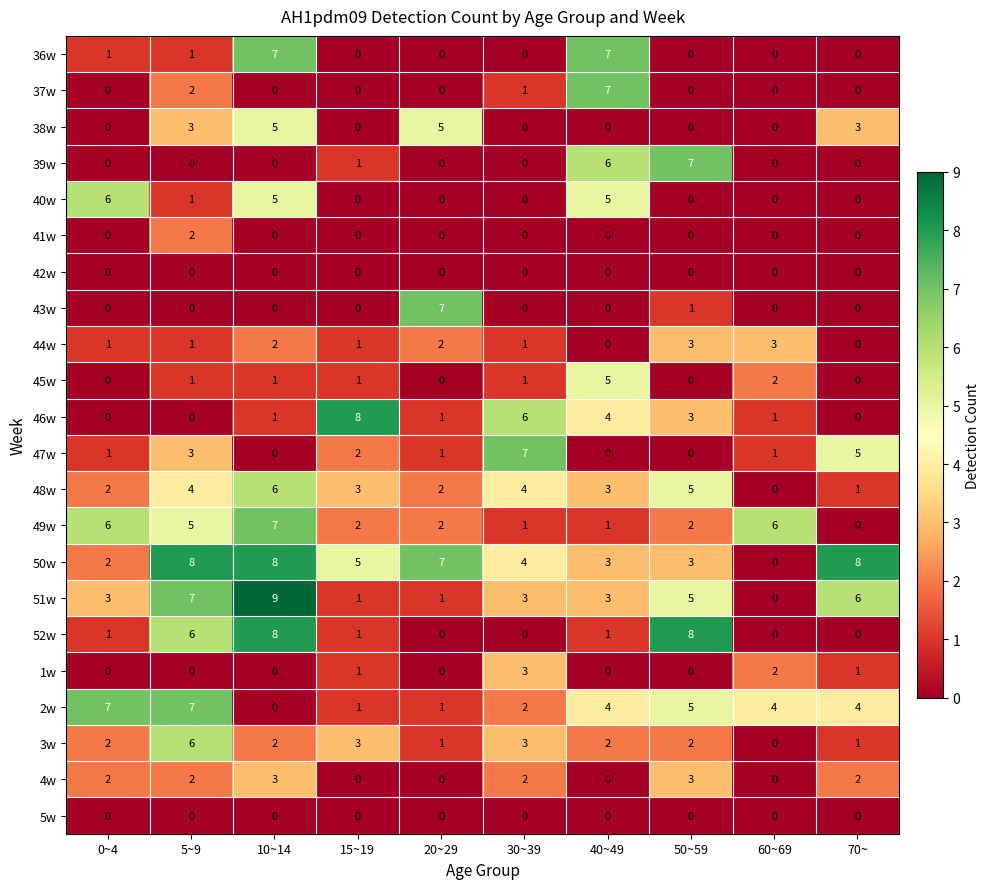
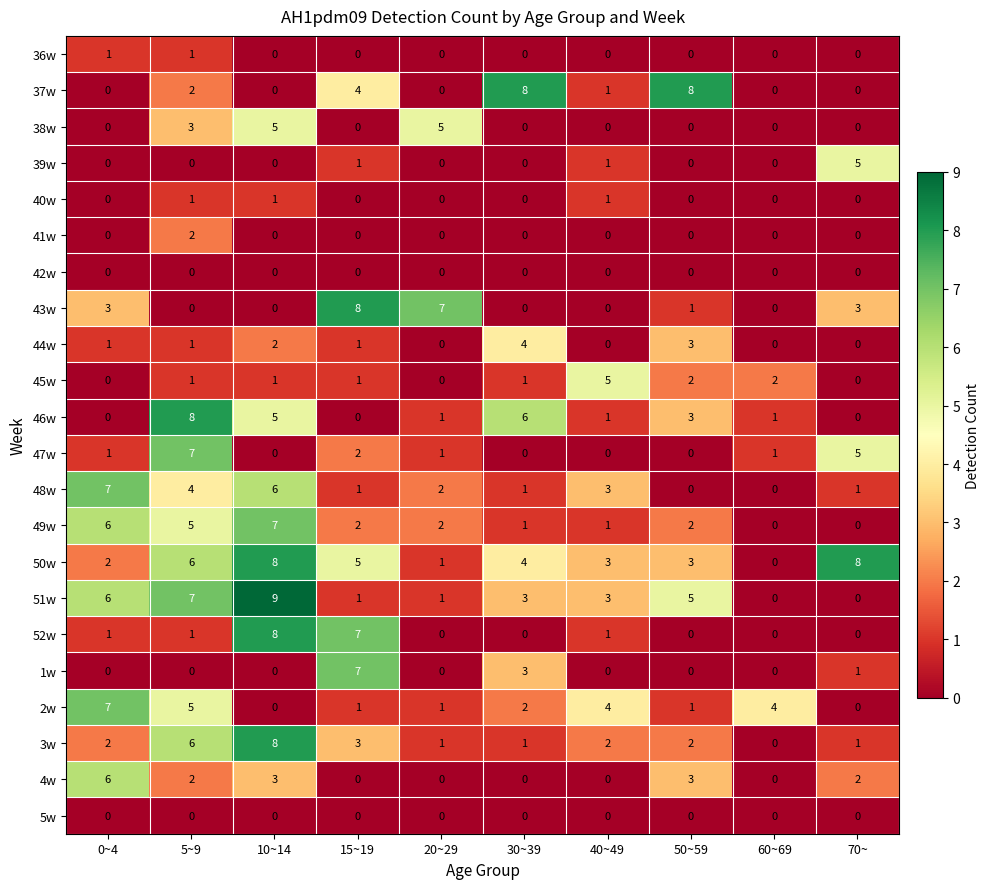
36w, 10~14: 7 -> 0
36w, 40~49: 7 -> 0
37w, 15~19: 0 -> 4
37w, 30~39: 1 -> 8
37w, 40~49: 7 -> 1
37w, 50~59: 0 -> 8
38w, 70~: 3 -> 0
39w, 40~49: 6 -> 1
39w, 50~59: 7 -> 0
39w, 70~: 0 -> 5
40w, 0~4: 6 -> 0
40w, 10~14: 5 -> 1
40w, 40~49: 5 -> 1
43w, 0~4: 0 -> 3
43w, 15~19: 0 -> 8
43w, 70~: 0 -> 3
44w, 20~29: 2 -> 0
44w, 30~39: 1 -> 4
44w, 60~69: 3 -> 0
45w, 50~59: 0 -> 2
46w, 5~9: 0 -> 8
46w, 10~14: 1 -> 5
46w, 15~19: 8 -> 0
46w, 40~49: 4 -> 1
47w, 5~9: 3 -> 7
47w, 30~39: 7 -> 0
48w, 0~4: 2 -> 7
48w, 15~19: 3 -> 1
48w, 30~39: 4 -> 1
48w, 50~59: 5 -> 0
49w, 60~69: 6 -> 0
50w, 5~9: 8 -> 6
50w, 20~29: 7 -> 1
51w, 0~4: 3 -> 6
51w, 70~: 6 -> 0
52w, 5~9: 6 -> 1
52w, 15~19: 1 -> 7
52w, 50~59: 8 -> 0
1w, 15~19: 1 -> 7
1w, 60~69: 2 -> 0
2w, 5~9: 7 -> 5
2w, 50~59: 5 -> 1
2w, 70~: 4 -> 0
3w, 10~14: 2 -> 8
3w, 30~39: 3 -> 1
4w, 0~4: 2 -> 6
4w, 30~39: 2 -> 0
